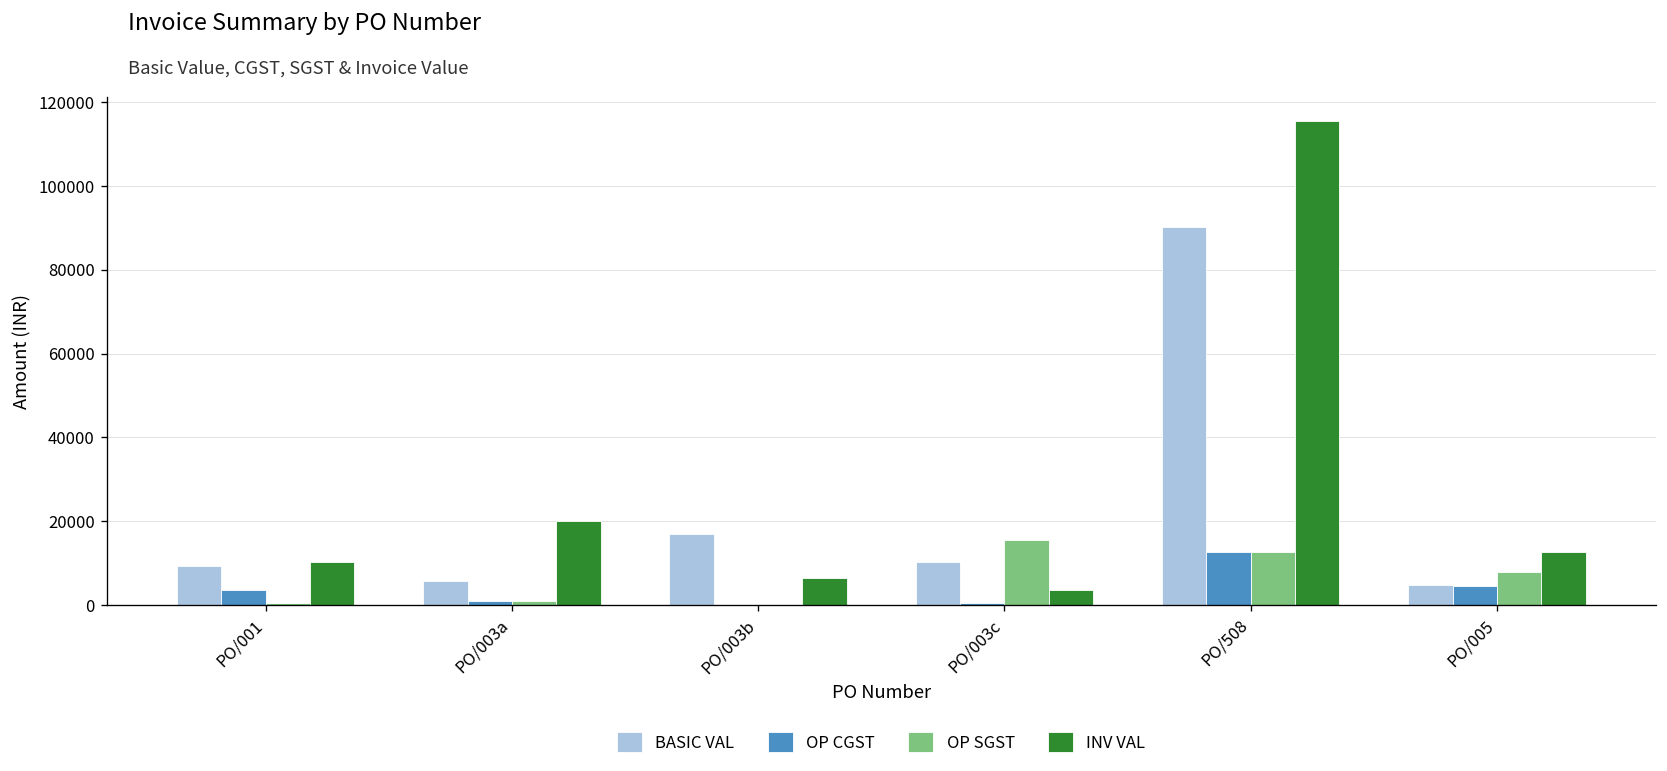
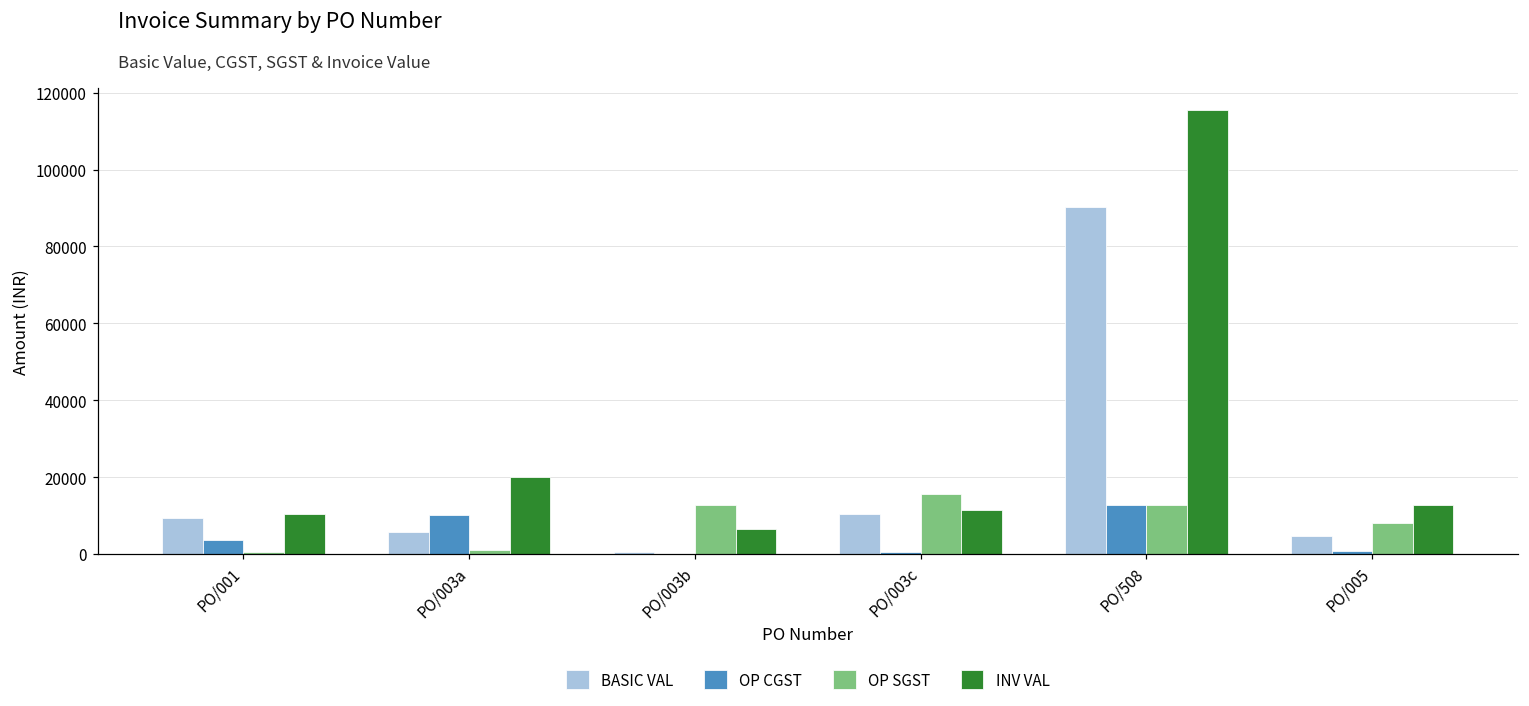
OP CGST, PO/003a: 1000 -> 10000
BASIC VAL, PO/003b: 17000 -> 1000
OP SGST, PO/003b: 0 -> 13000
INV VAL, PO/003c: 4000 -> 12000
OP CGST, PO/005: 5000 -> 1000
